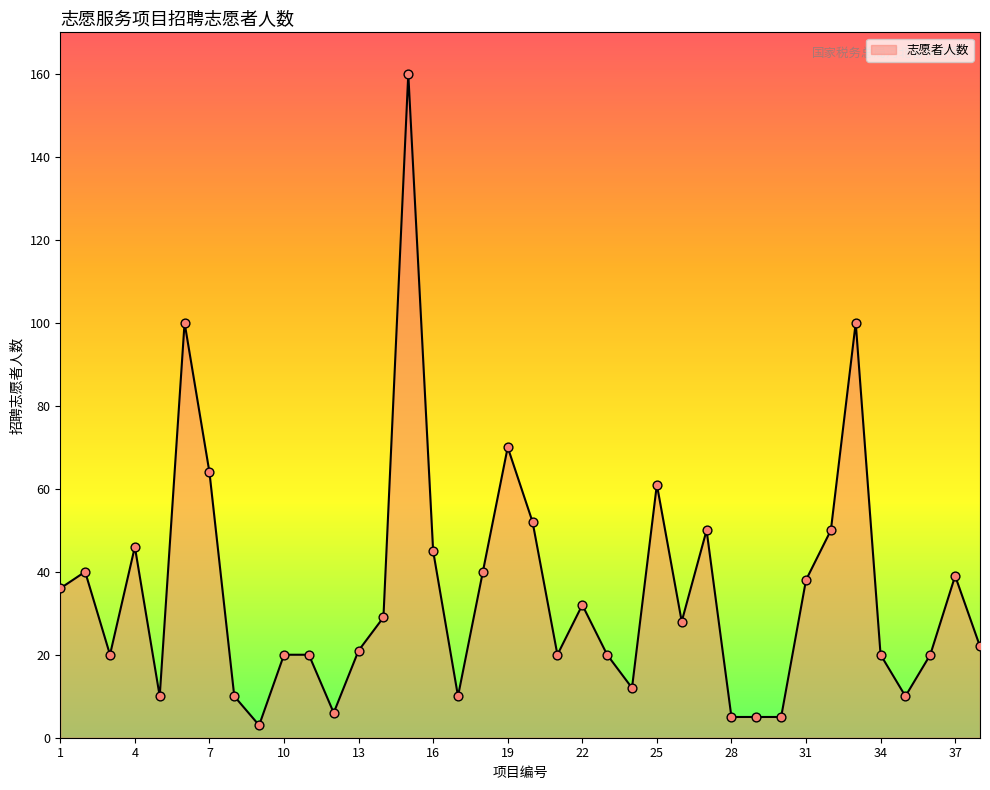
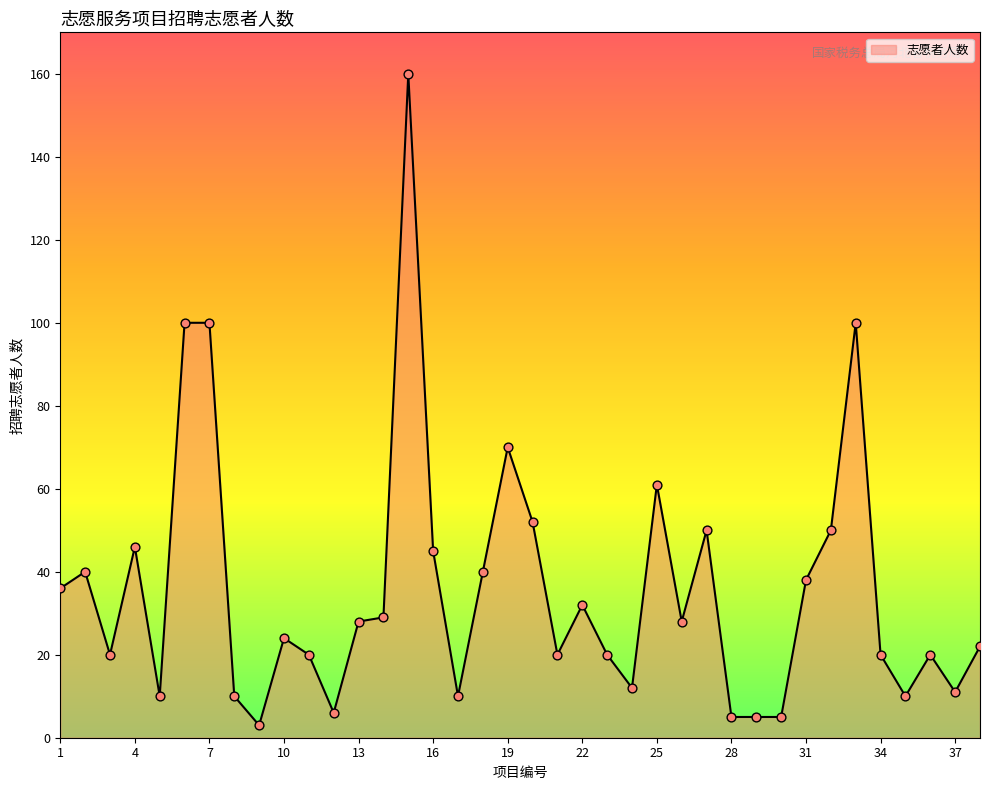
7: 64 -> 100
10: 20 -> 24
13: 21 -> 28
37: 39 -> 11
